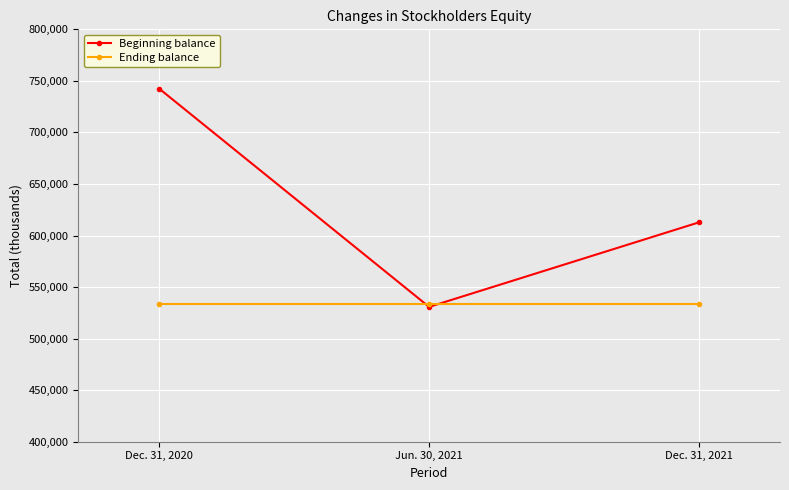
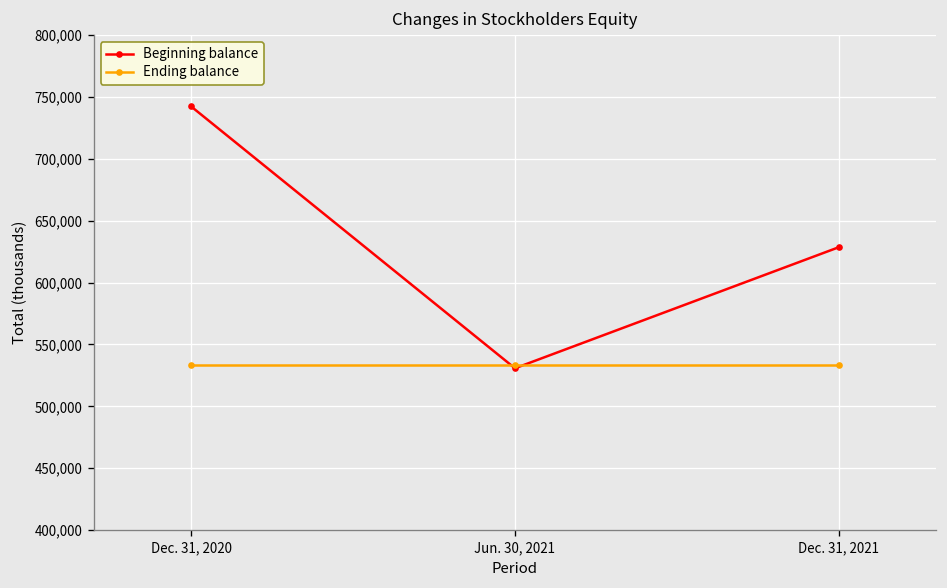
Beginning balance, Dec. 31, 2021: 613,000 -> 629,000
